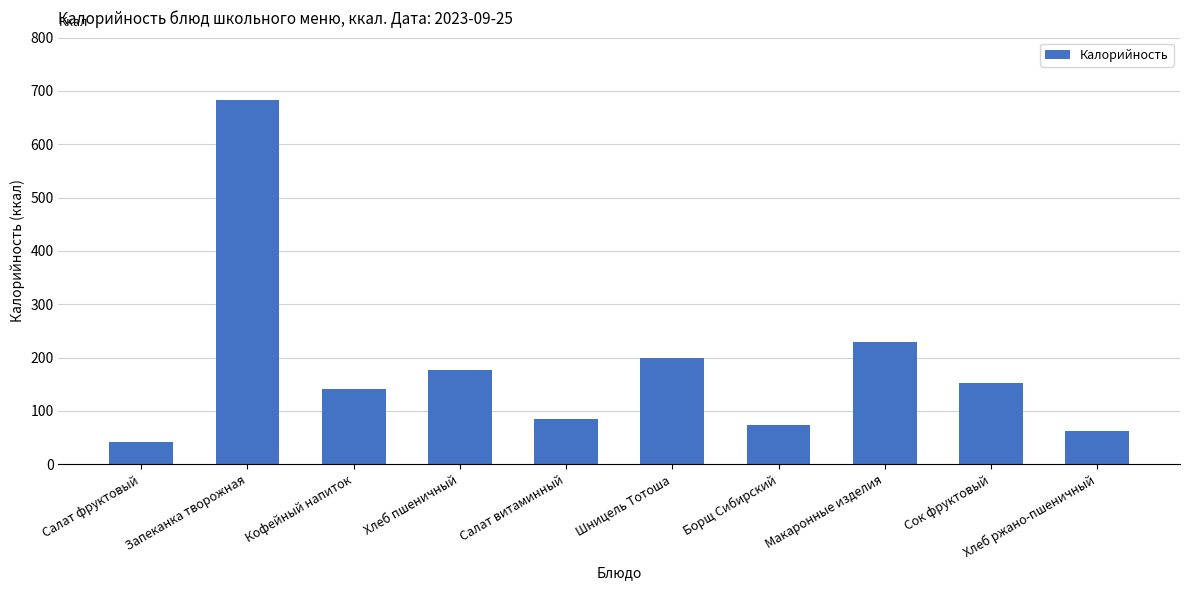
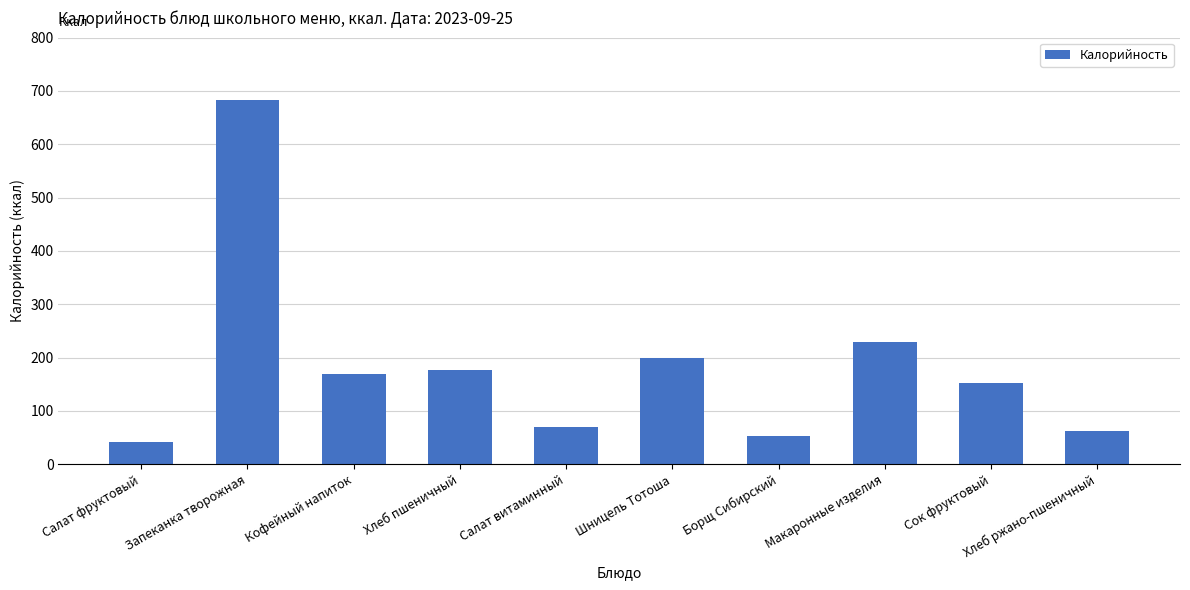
Кофейный напиток: 140 -> 170
Салат витаминный: 90 -> 70
Борщ Сибирский: 70 -> 50
